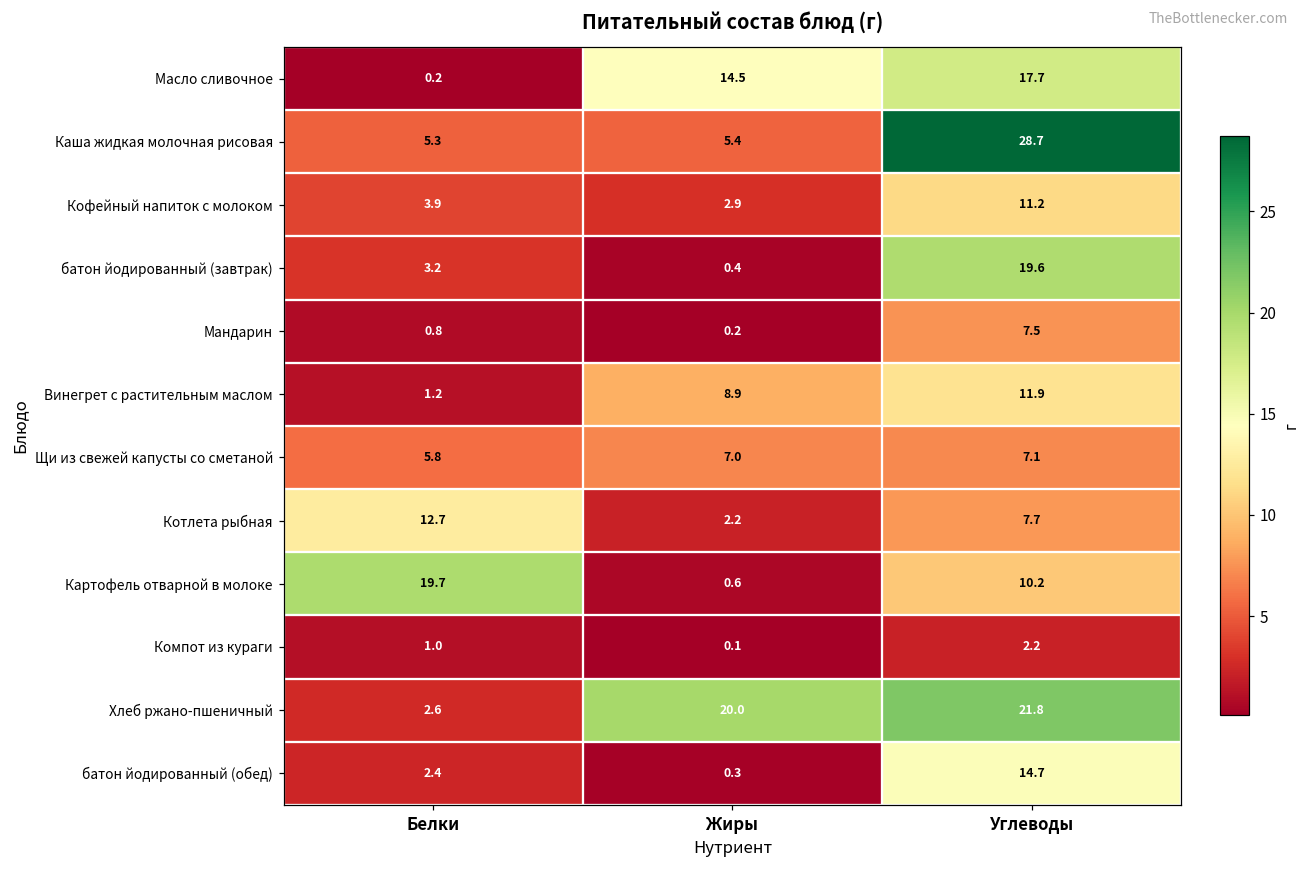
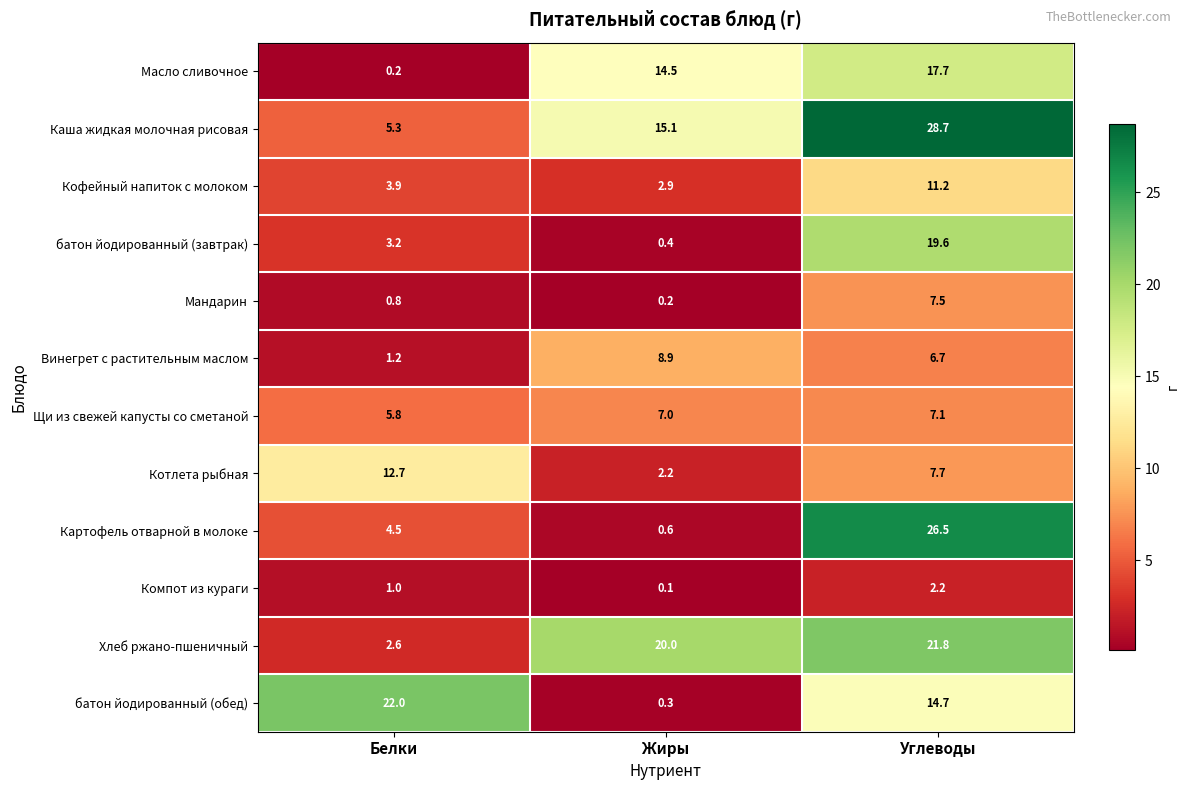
Каша жидкая молочная рисовая, Жиры: 5.4 -> 15.1
Винегрет с растительным маслом, Углеводы: 11.9 -> 6.7
Картофель отварной в молоке, Белки: 19.7 -> 4.5
Картофель отварной в молоке, Углеводы: 10.2 -> 26.5
батон йодированный (обед), Белки: 2.4 -> 22.0
